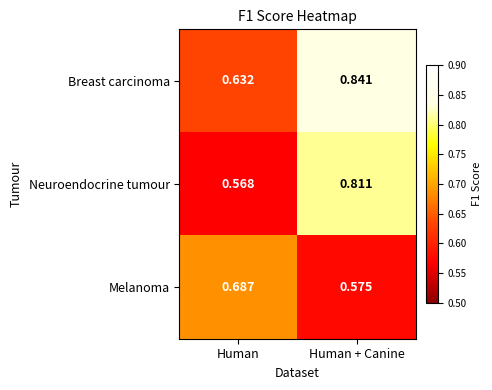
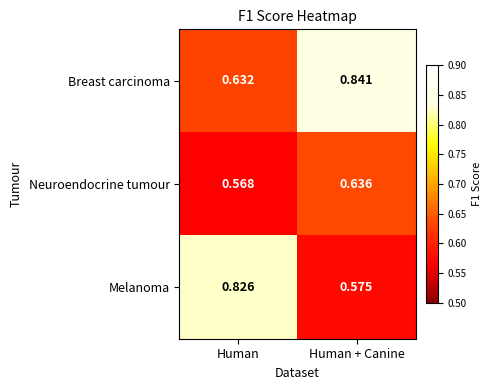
Neuroendocrine tumour, Human + Canine: 0.811 -> 0.636
Melanoma, Human: 0.687 -> 0.826
